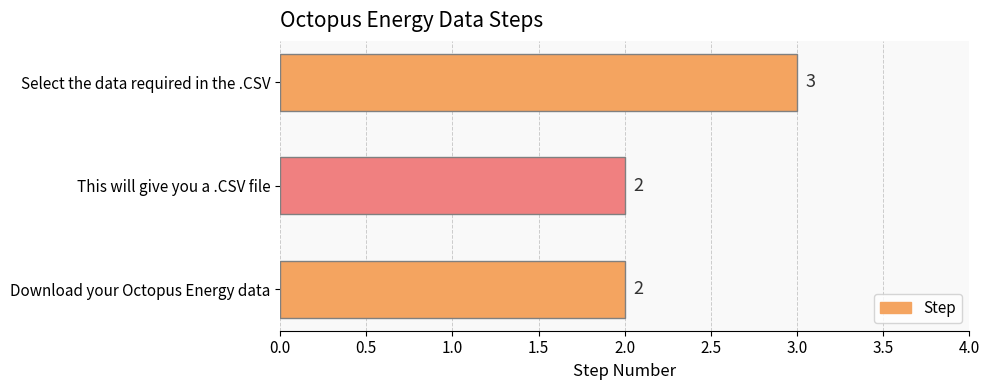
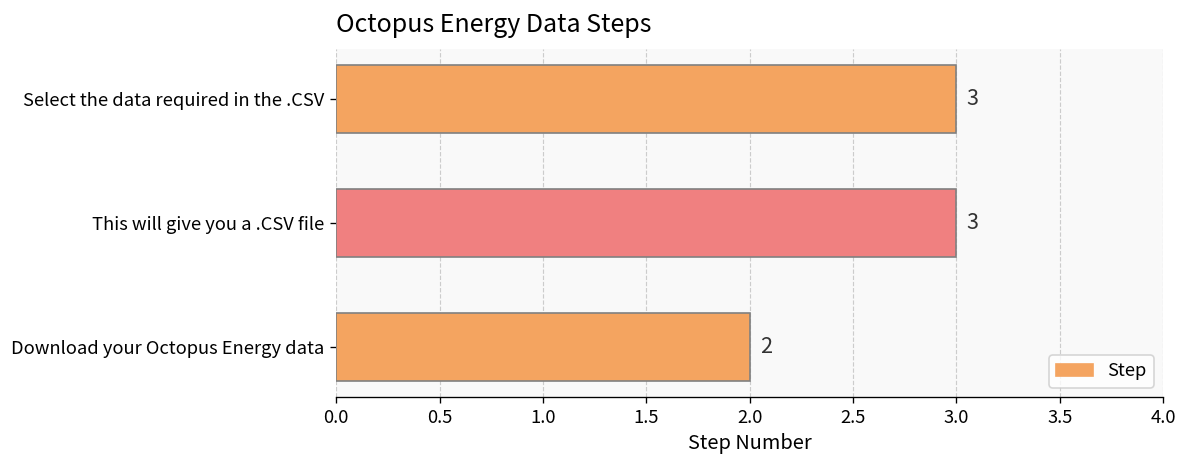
This will give you a .CSV file: 2 -> 3
